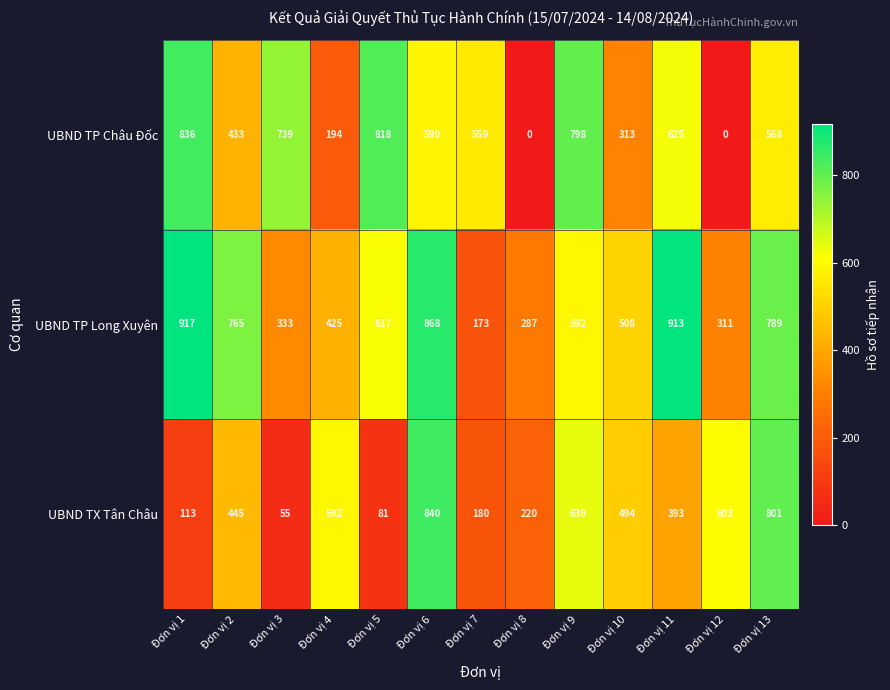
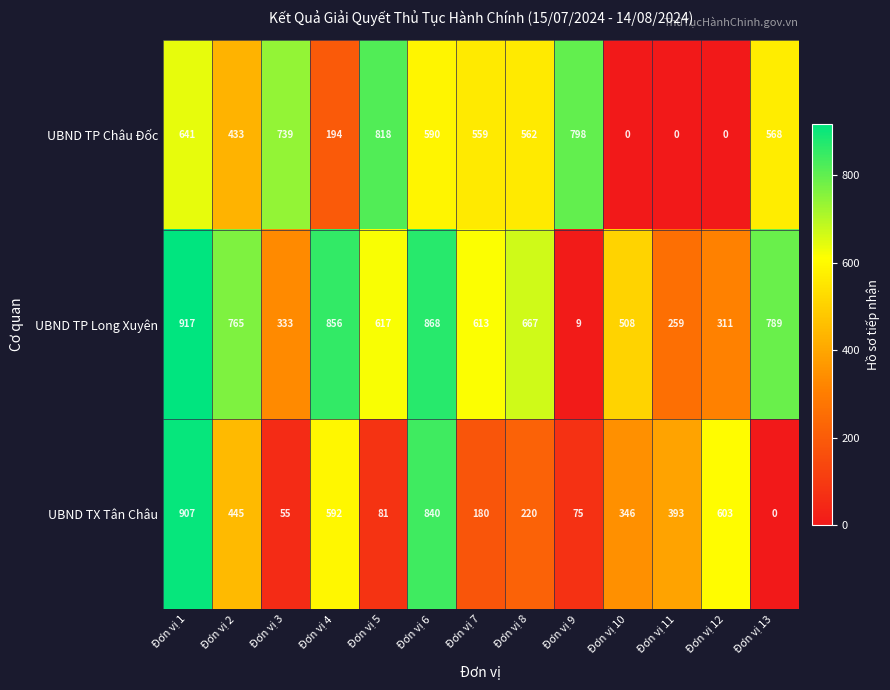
UBND TP Châu Đốc, Đơn vị 1: 836 -> 641
UBND TP Châu Đốc, Đơn vị 8: 0 -> 562
UBND TP Châu Đốc, Đơn vị 10: 313 -> 0
UBND TP Châu Đốc, Đơn vị 11: 625 -> 0
UBND TP Long Xuyên, Đơn vị 4: 425 -> 856
UBND TP Long Xuyên, Đơn vị 7: 173 -> 613
UBND TP Long Xuyên, Đơn vị 8: 287 -> 667
UBND TP Long Xuyên, Đơn vị 9: 592 -> 9
UBND TP Long Xuyên, Đơn vị 11: 913 -> 259
UBND TX Tân Châu, Đơn vị 1: 113 -> 907
UBND TX Tân Châu, Đơn vị 9: 639 -> 75
UBND TX Tân Châu, Đơn vị 10: 494 -> 346
UBND TX Tân Châu, Đơn vị 13: 801 -> 0
